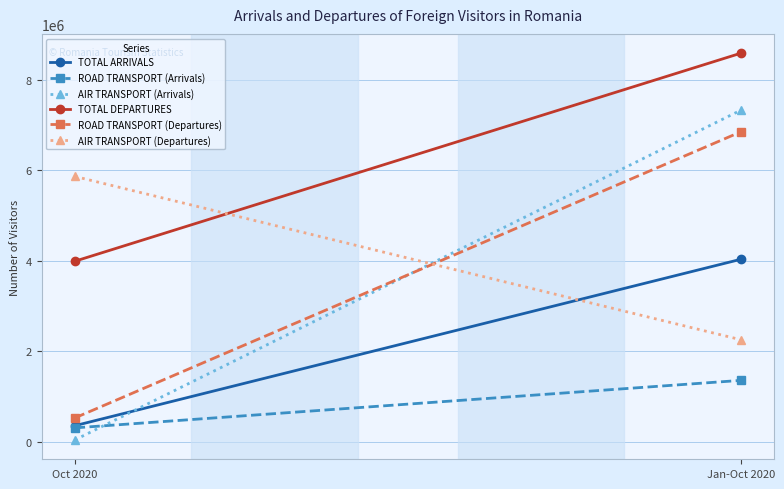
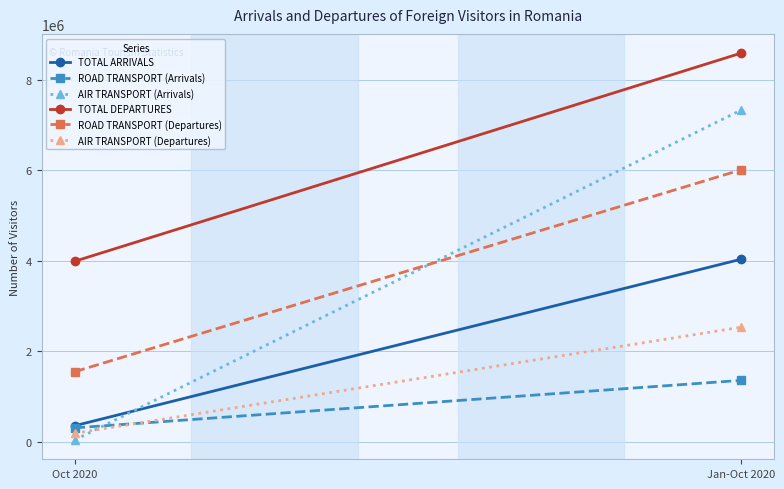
ROAD TRANSPORT (Departures), Oct 2020: 500000 -> 1500000
AIR TRANSPORT (Departures), Oct 2020: 5900000 -> 200000
ROAD TRANSPORT (Departures), Jan-Oct 2020: 6800000 -> 6000000
AIR TRANSPORT (Departures), Jan-Oct 2020: 2300000 -> 2500000
